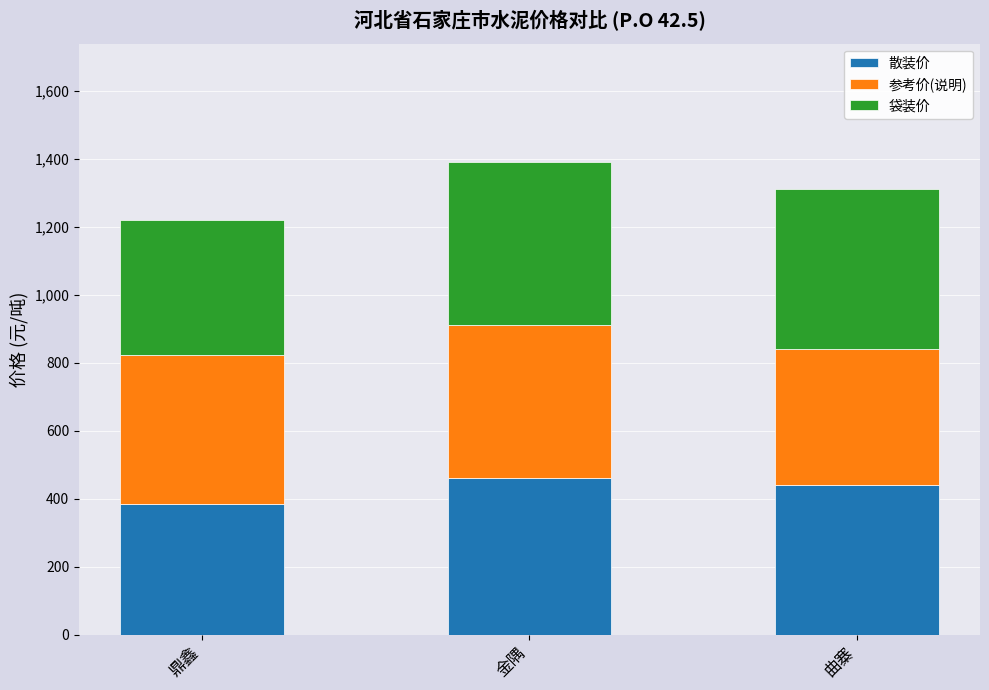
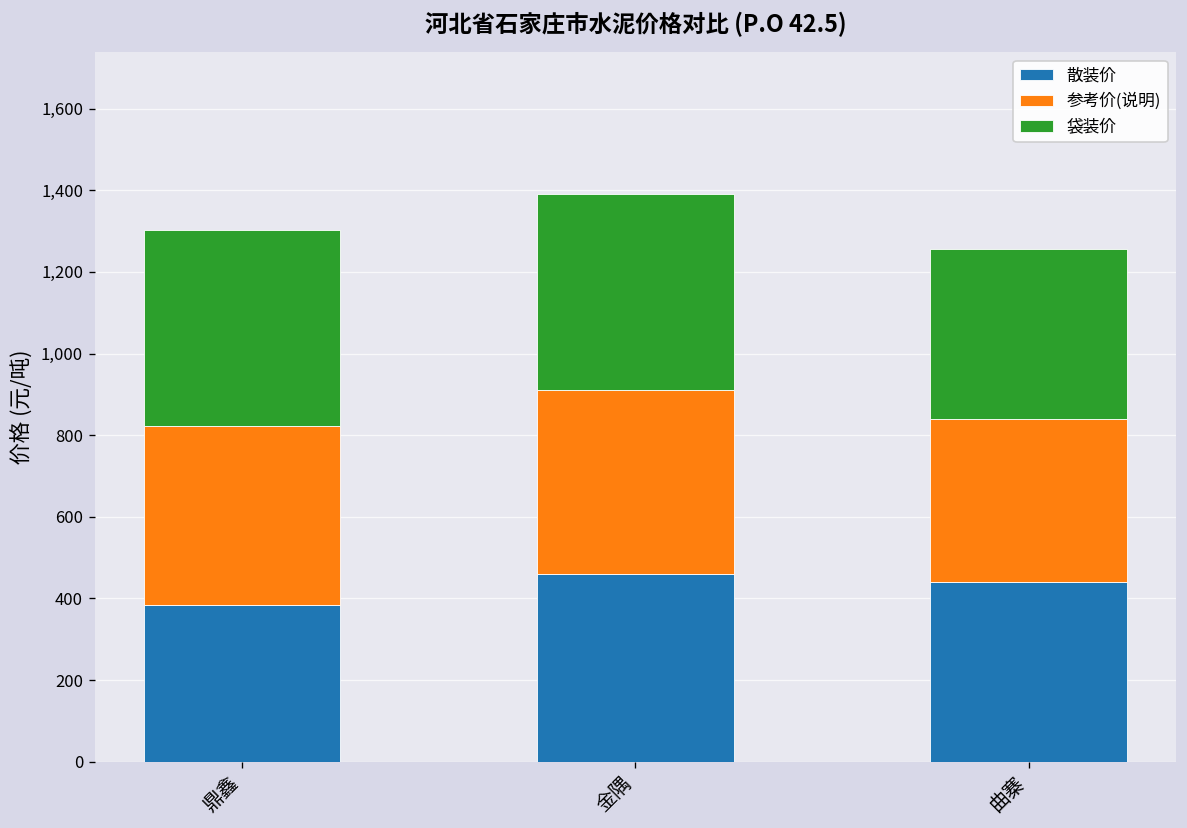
袋装价, 鼎鑫: 400 -> 480
袋装价, 曲寨: 470 -> 420
